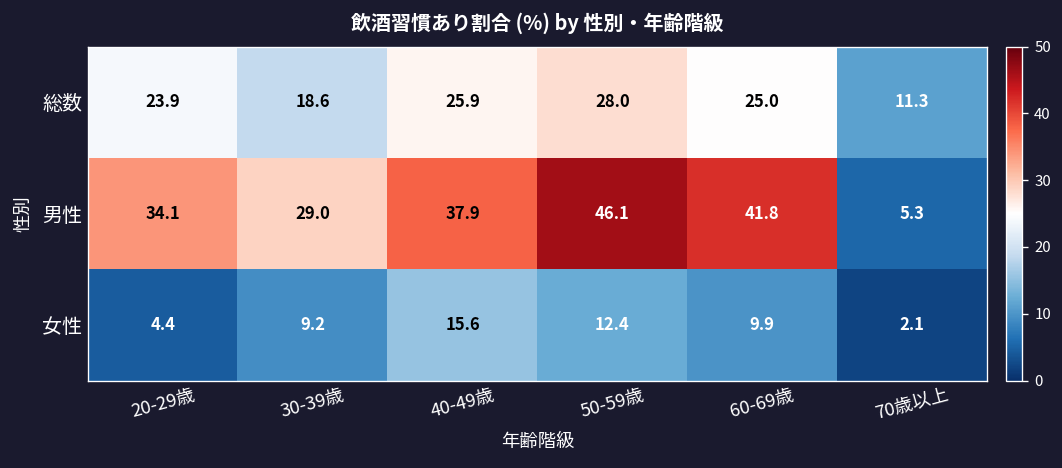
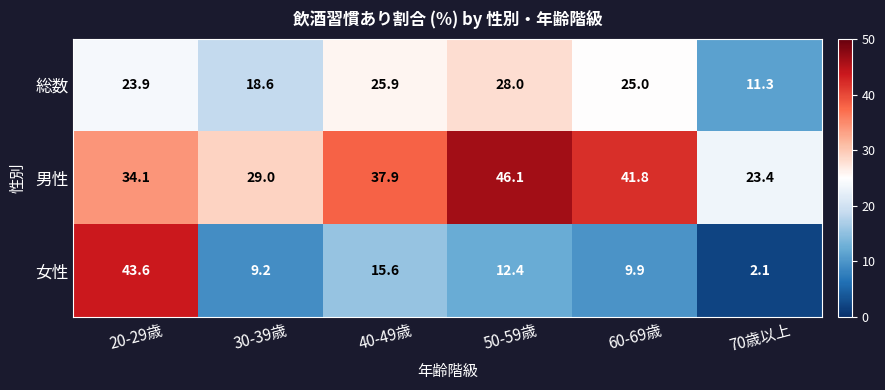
男性, 70歳以上: 5.3 -> 23.4
女性, 20-29歳: 4.4 -> 43.6
